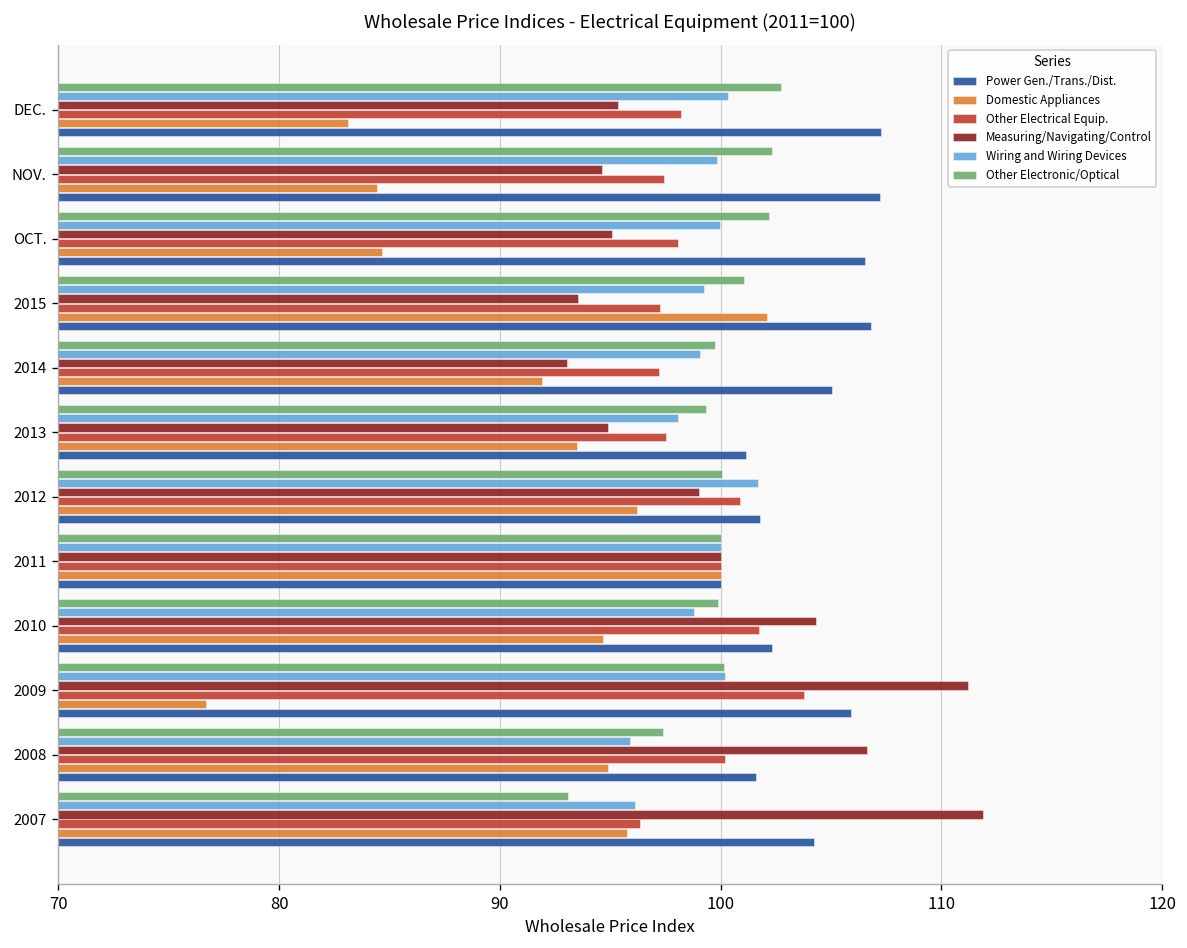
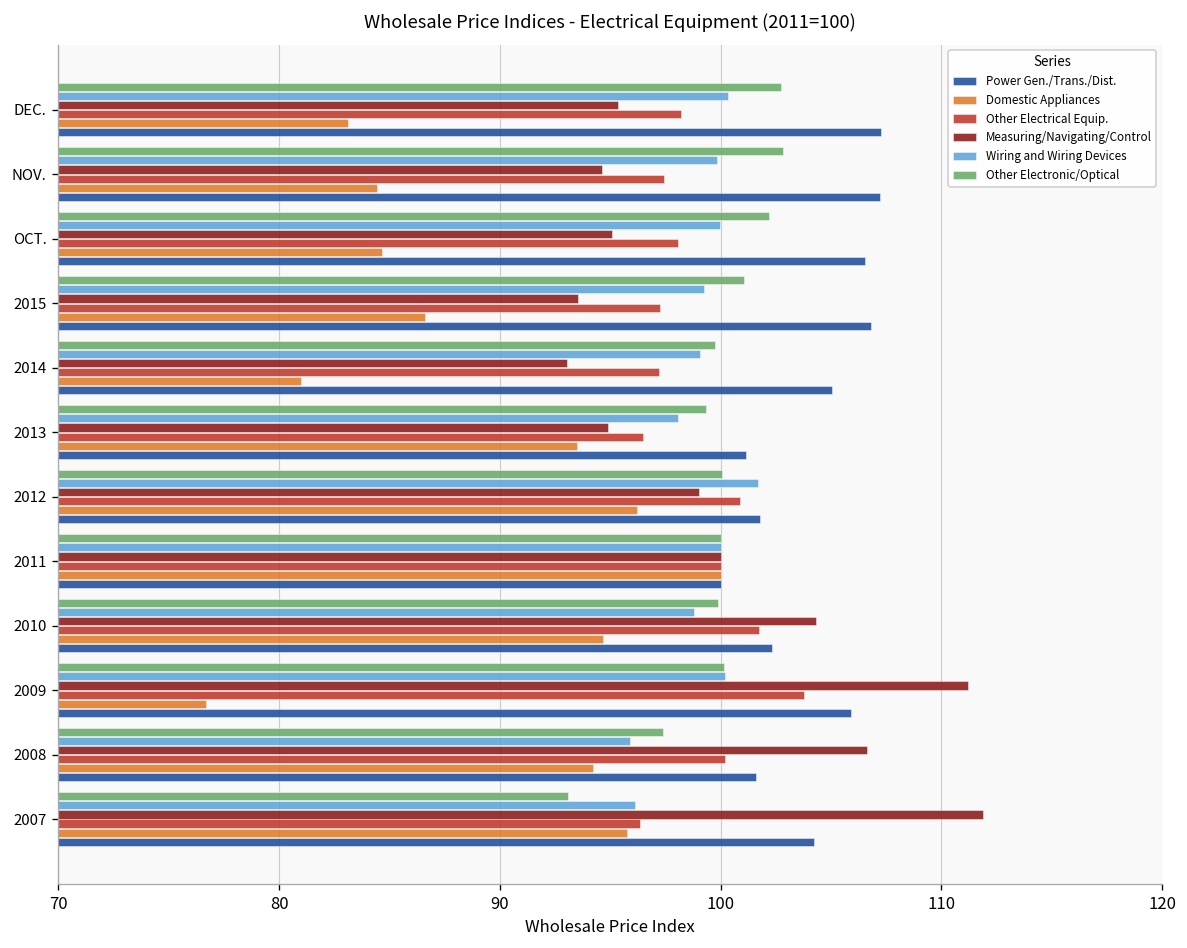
Other Electronic/Optical, NOV.: 102.4 -> 102.8
Domestic Appliances, 2015: 102.1 -> 86.6
Domestic Appliances, 2014: 91.9 -> 81.0
Other Electrical Equip., 2013: 97.5 -> 96.5
Domestic Appliances, 2008: 94.9 -> 94.2
